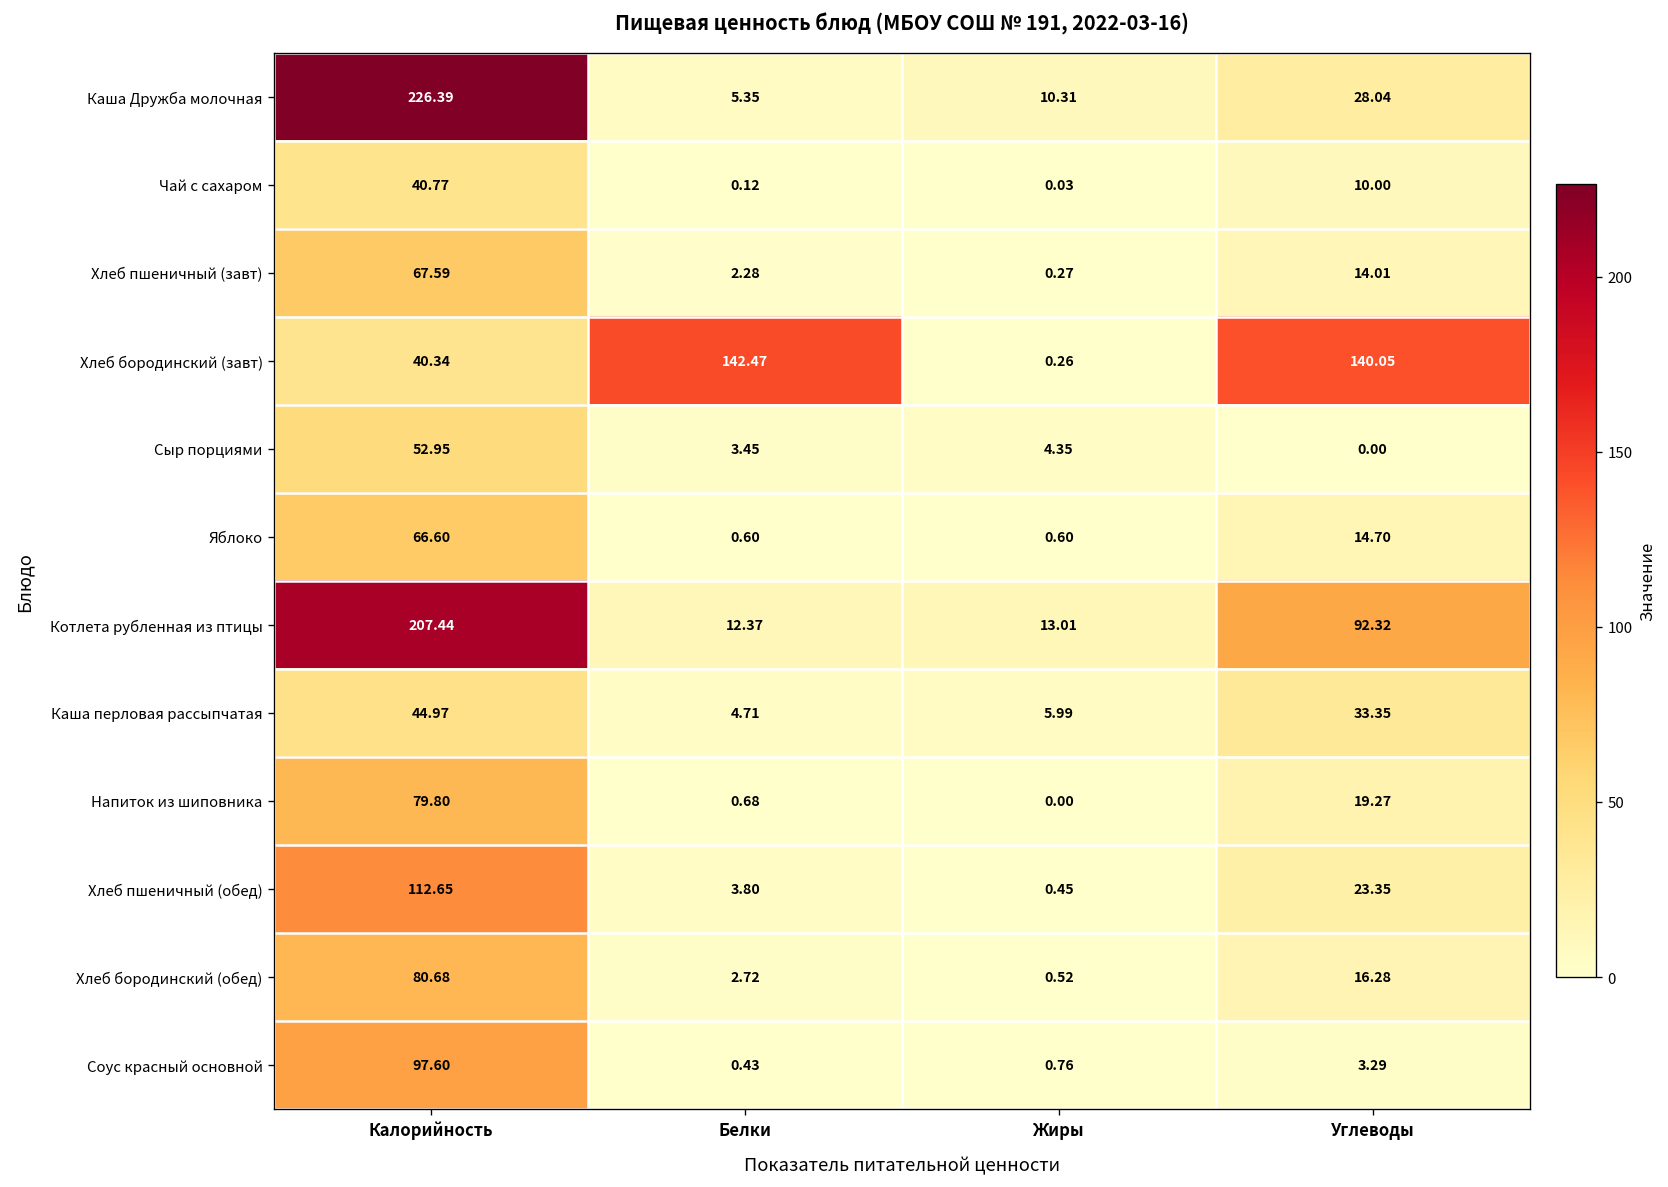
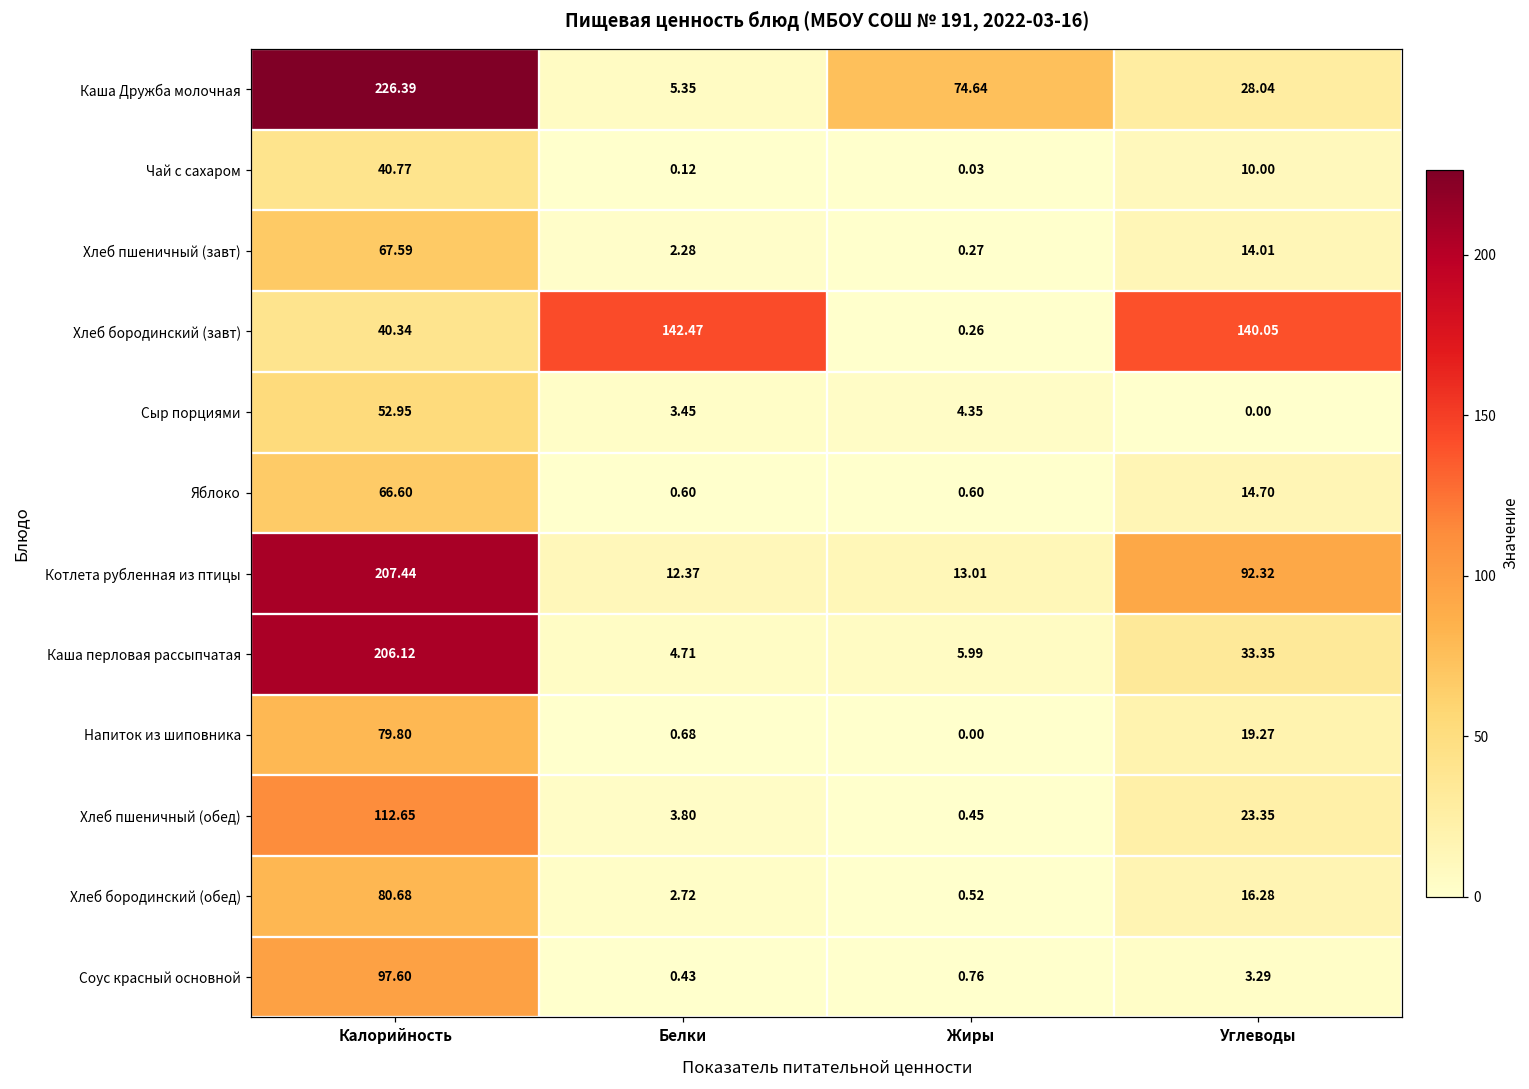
Каша Дружба молочная, Жиры: 10.31 -> 74.64
Каша перловая рассыпчатая, Калорийность: 44.97 -> 206.12
